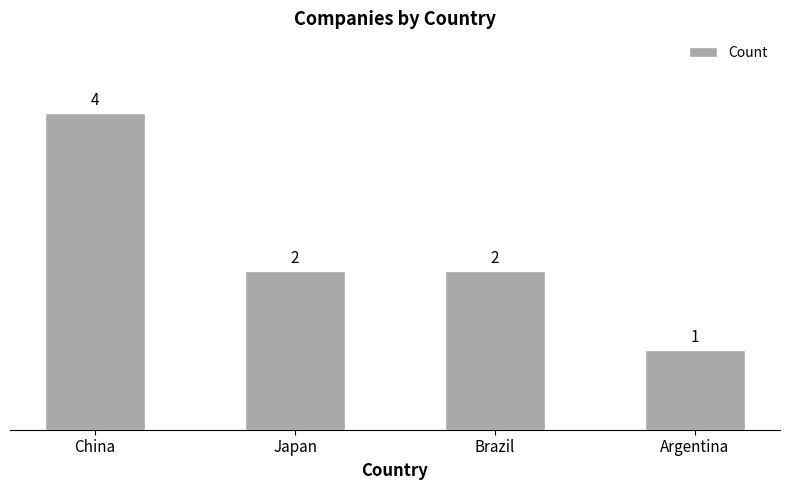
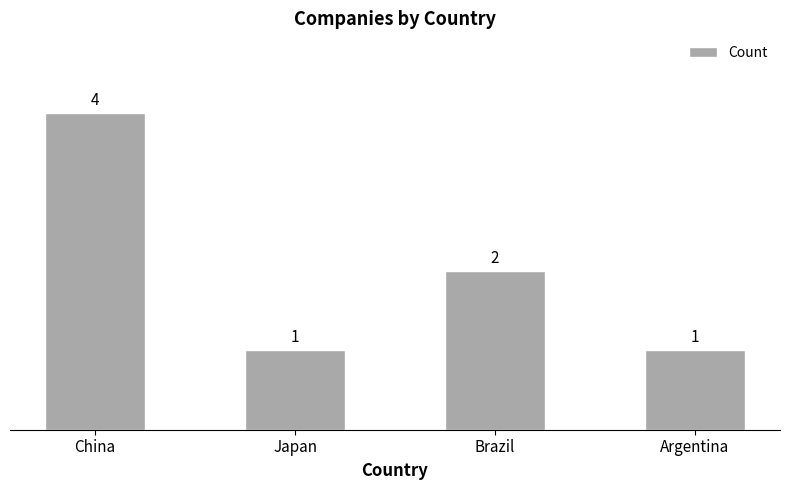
Japan: 2 -> 1
